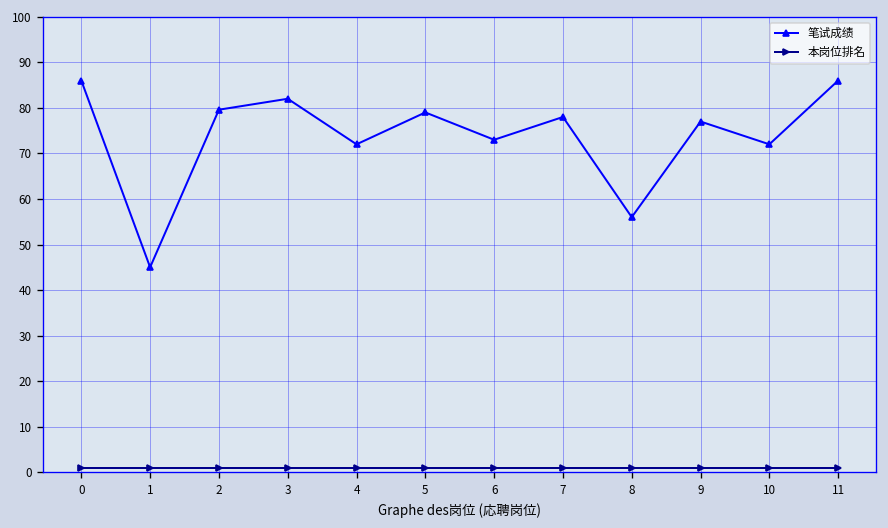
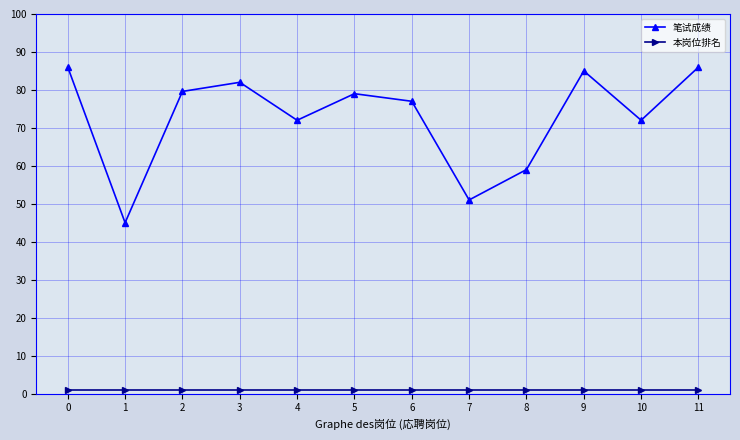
笔试成绩, 6: 73 -> 77
笔试成绩, 7: 78 -> 51
笔试成绩, 8: 56 -> 59
笔试成绩, 9: 77 -> 85
